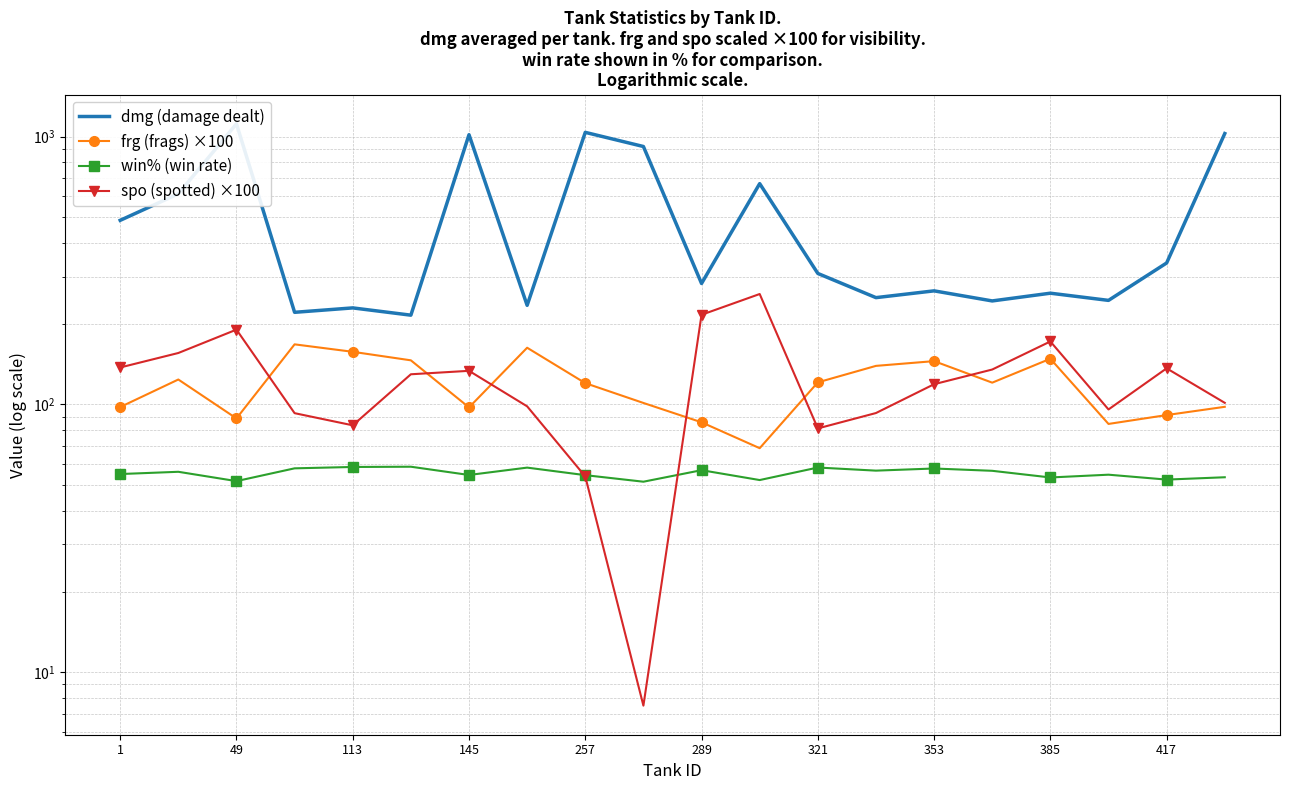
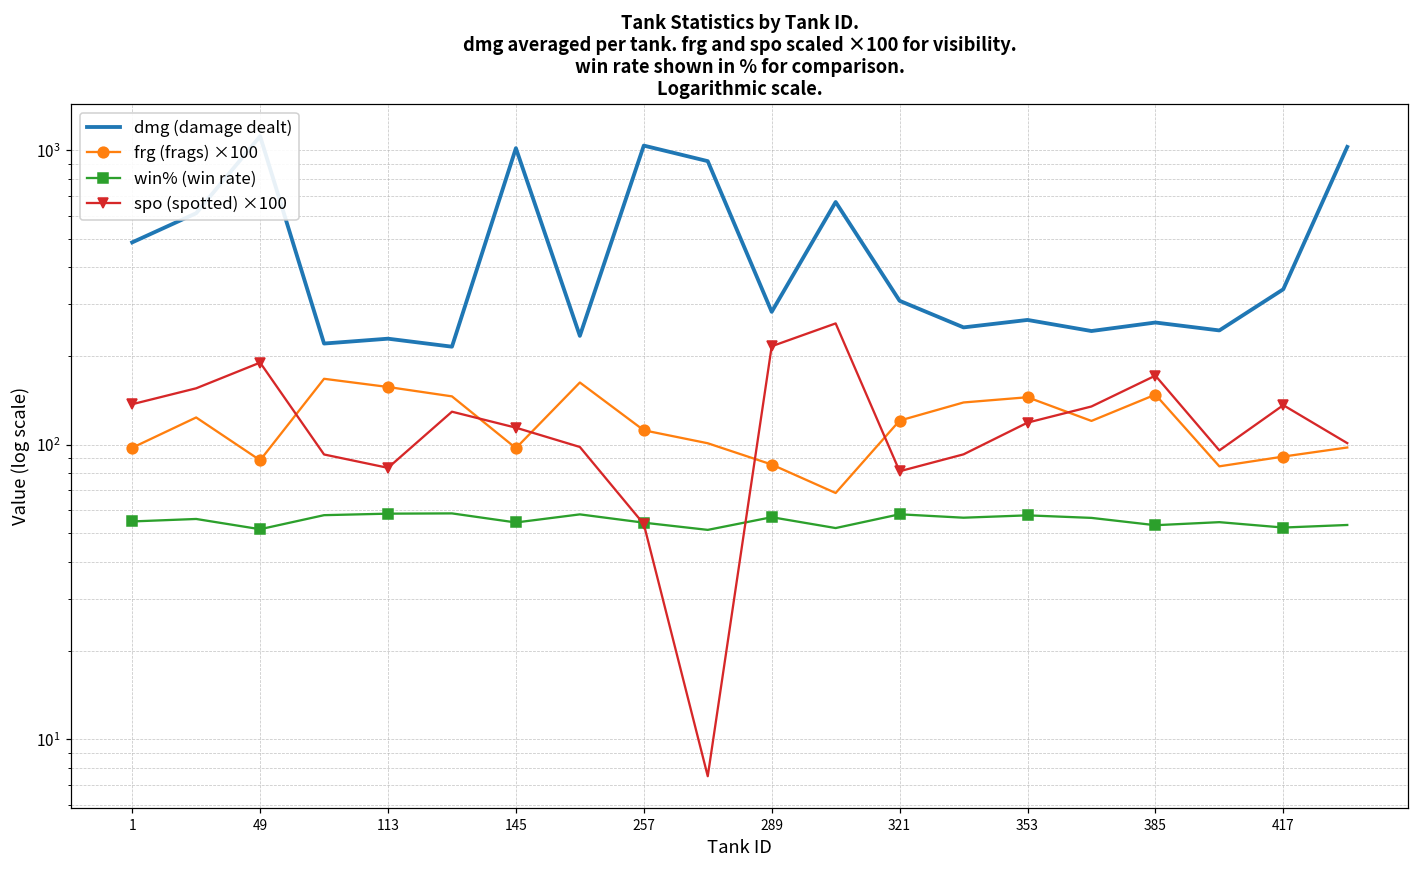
spo (spotted) ×100, 145: 130 -> 114
frg (frags) ×100, 257: 120 -> 112
